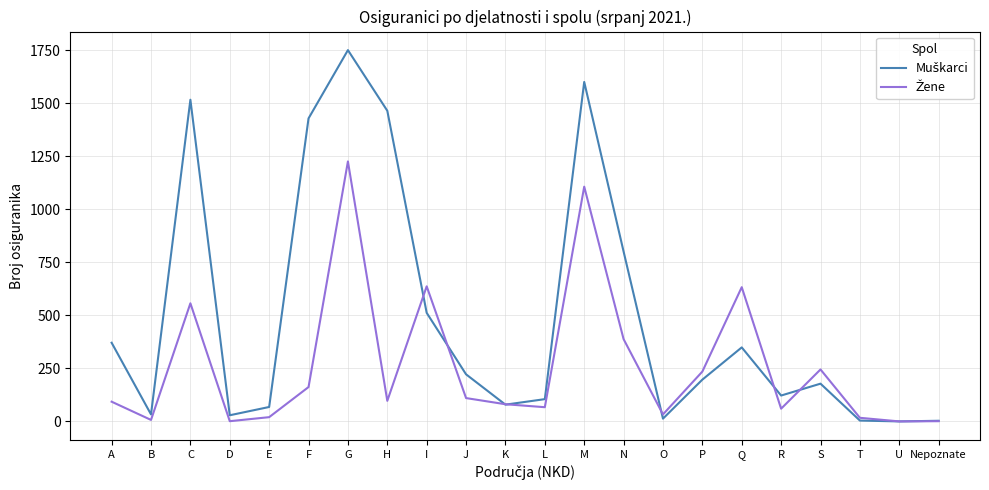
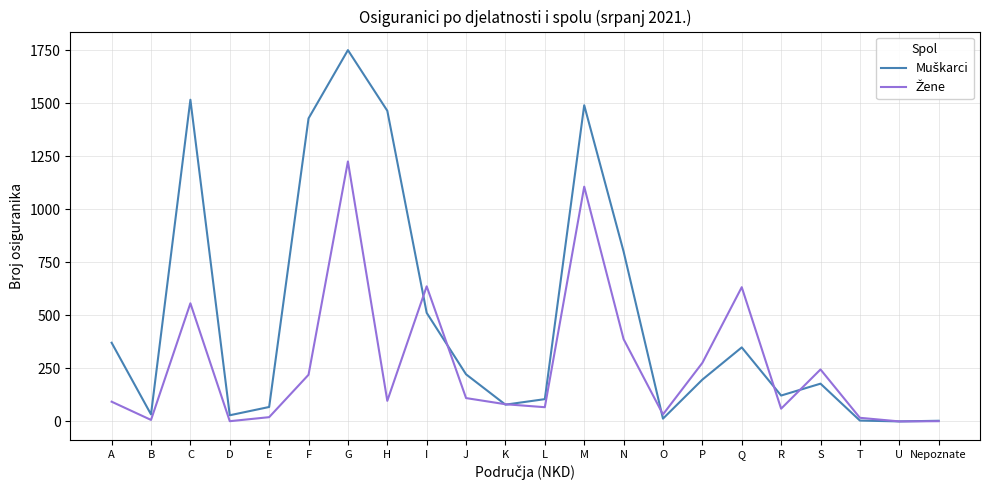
Žene, F: 160 -> 220
Muškarci, M: 1600 -> 1490
Žene, P: 240 -> 280
